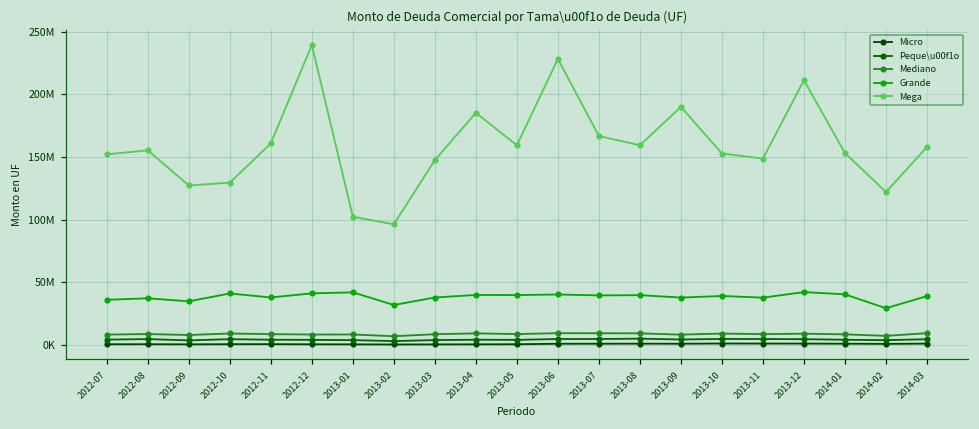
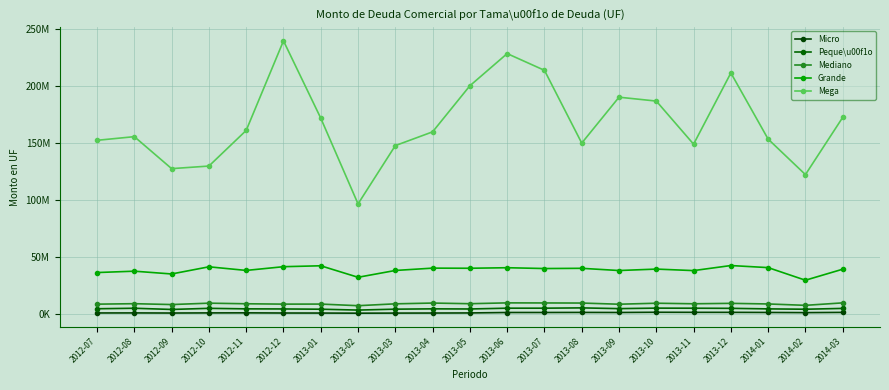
Mega, 2013-01: 102000000 -> 172000000
Mega, 2013-04: 185000000 -> 159000000
Mega, 2013-05: 159000000 -> 200000000
Mega, 2013-07: 167000000 -> 213000000
Mega, 2013-08: 159000000 -> 150000000
Mega, 2013-10: 153000000 -> 187000000
Mega, 2014-03: 158000000 -> 172000000
